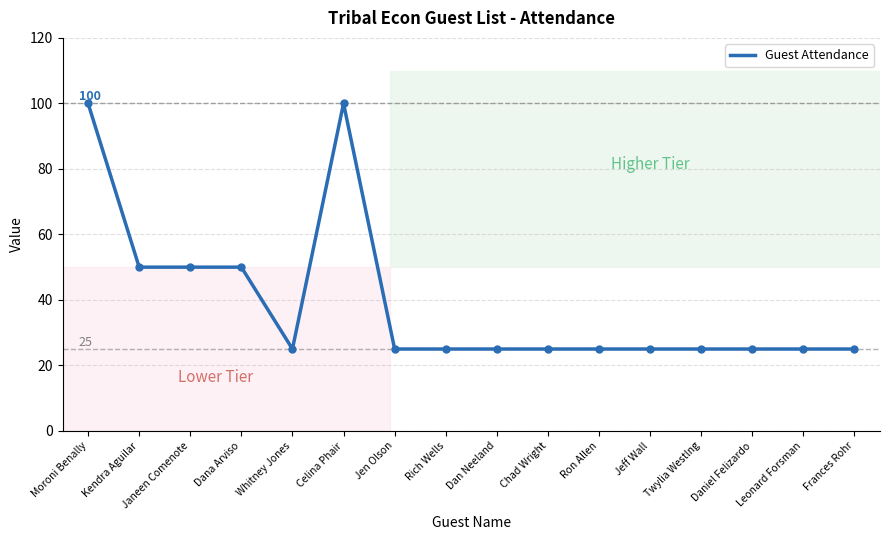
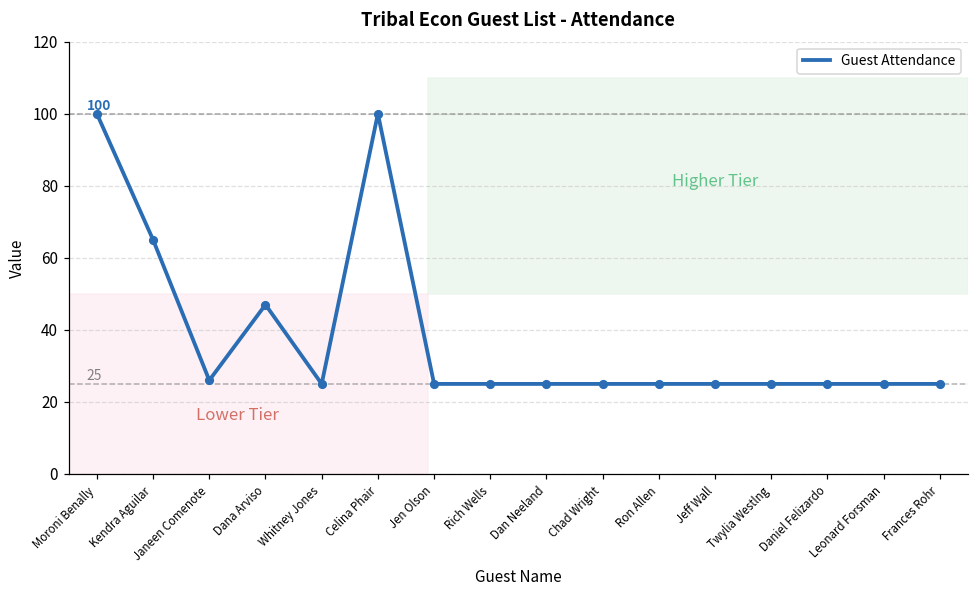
Kendra Aguilar: 50 -> 65
Janeen Comenote: 50 -> 26
Dana Arviso: 50 -> 47
